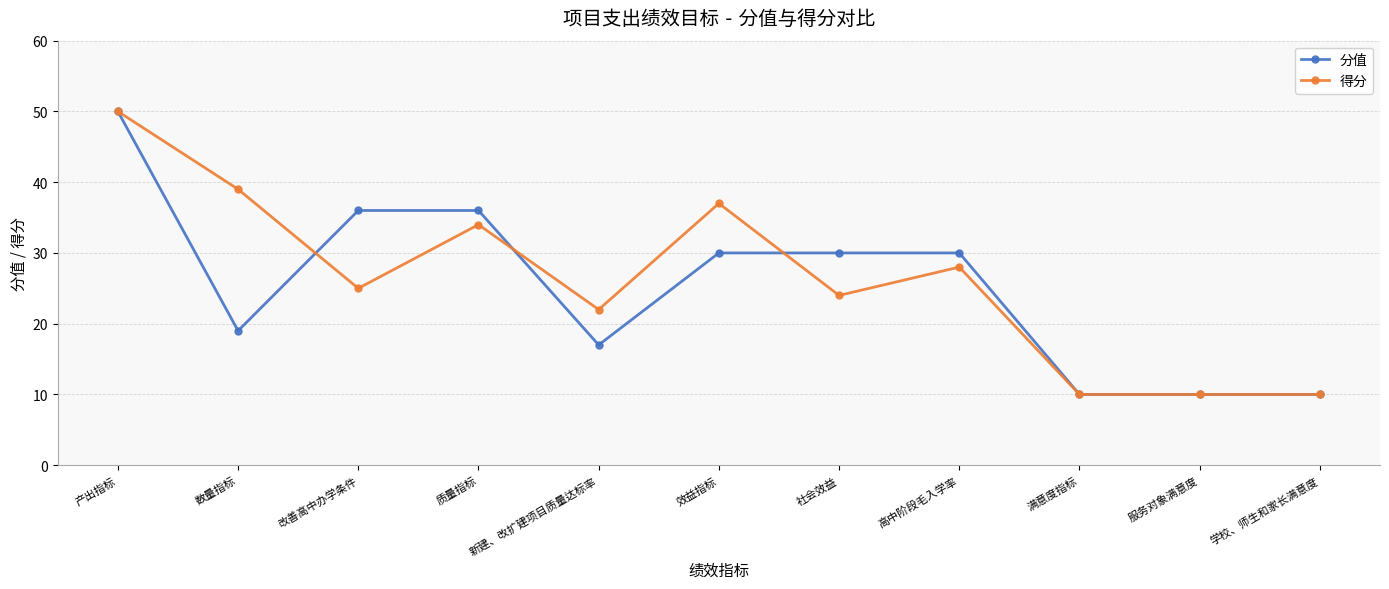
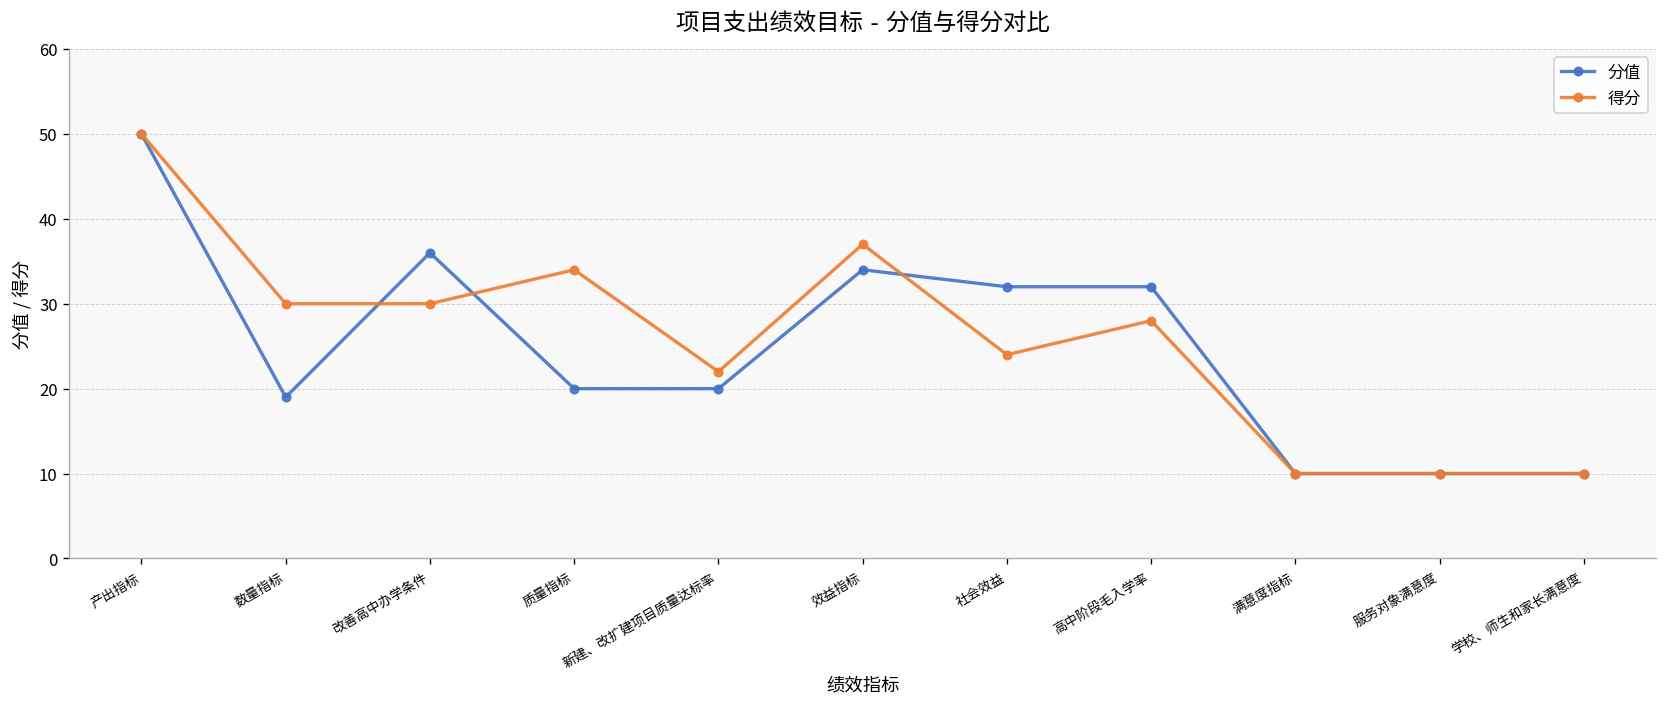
得分, 数量指标: 39 -> 30
得分, 改善高中办学条件: 25 -> 30
分值, 质量指标: 36 -> 20
分值, 新建、改扩建项目质量达标率: 17 -> 20
分值, 效益指标: 30 -> 34
分值, 社会效益: 30 -> 32
分值, 高中阶段毛入学率: 30 -> 32
